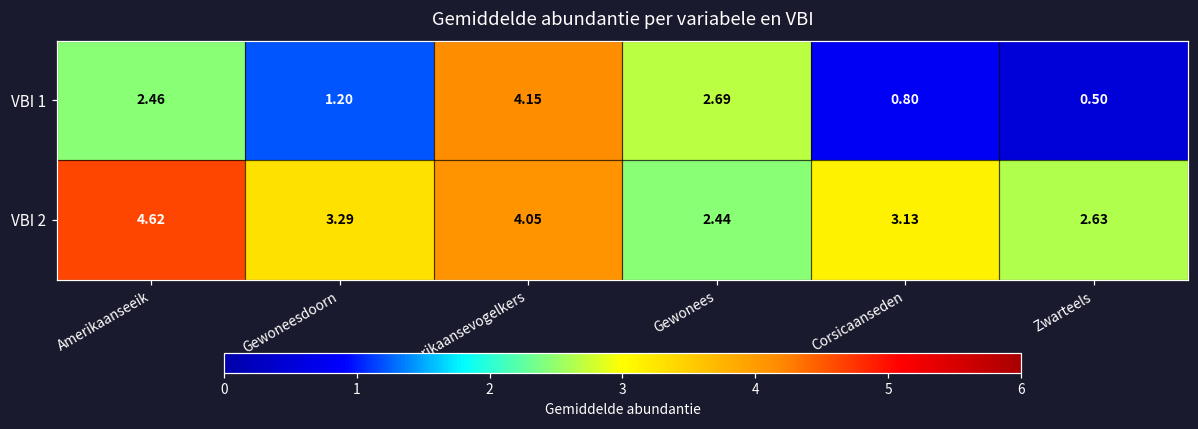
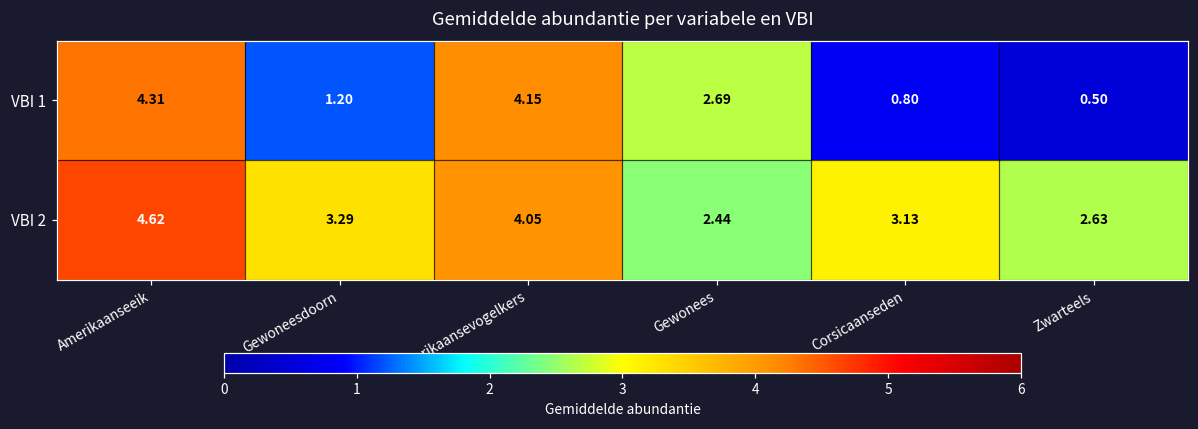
VBI 1, Amerikaanseeik: 2.46 -> 4.31
